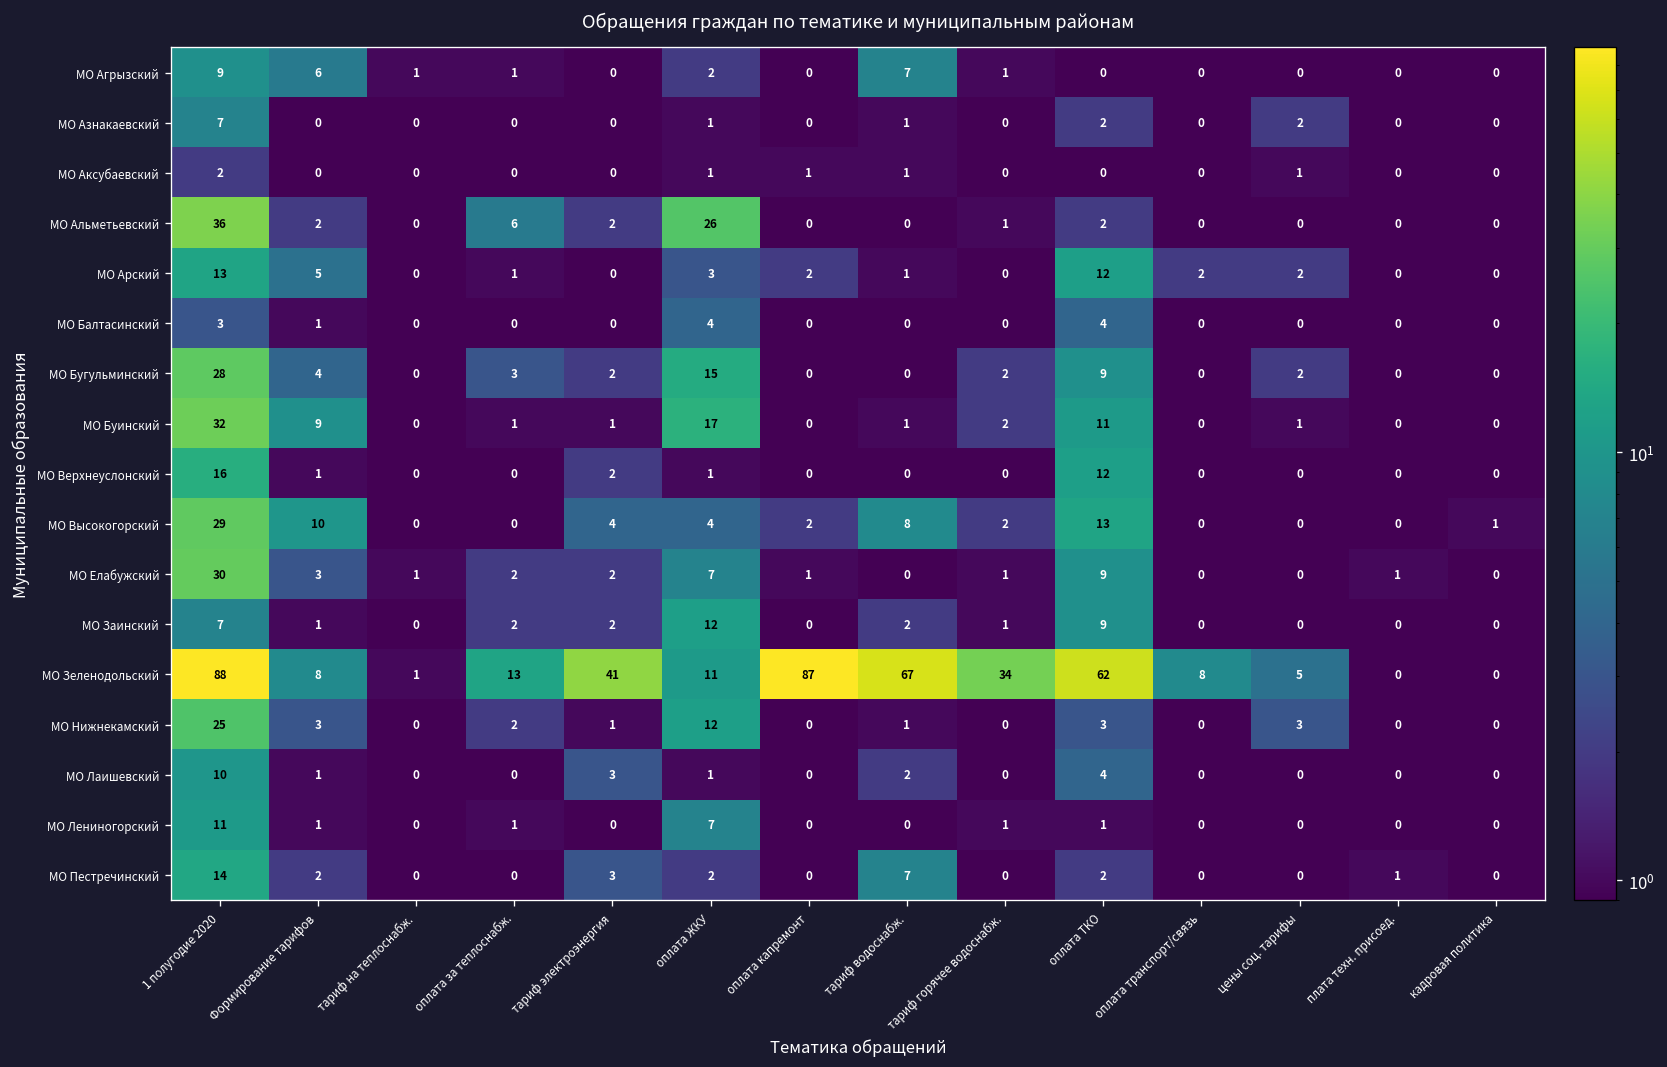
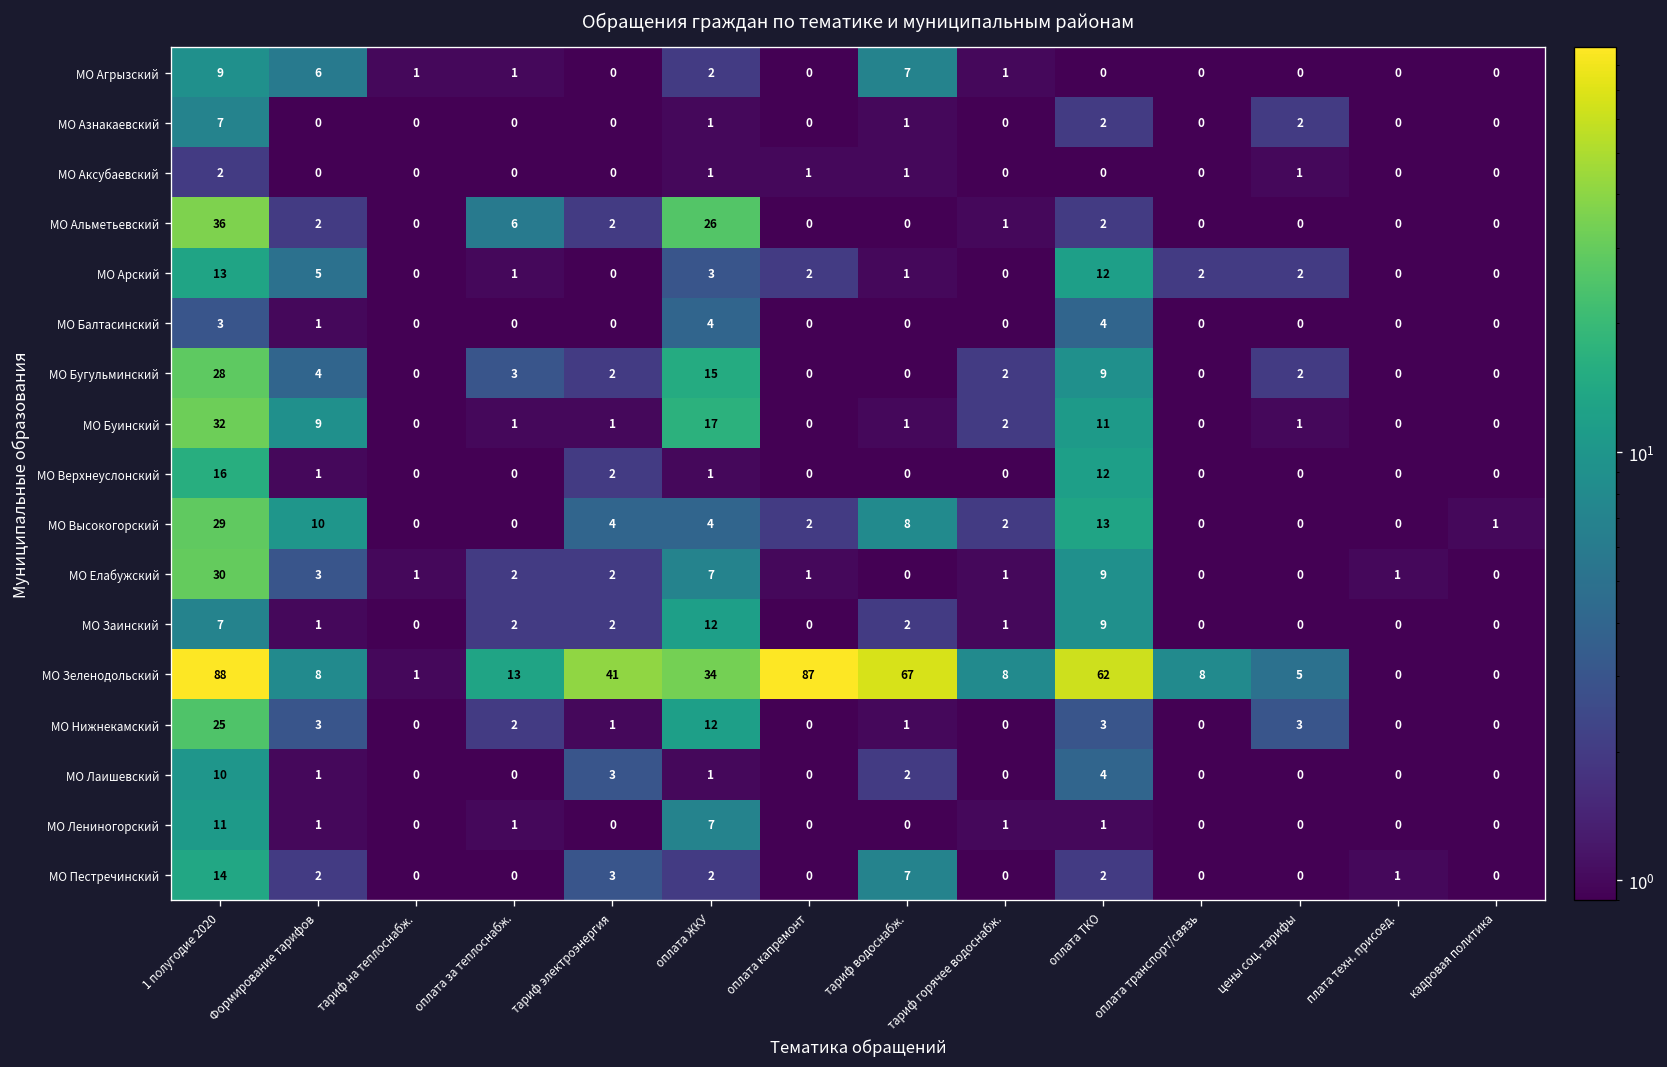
МО Зеленодольский, оплата ЖКУ: 11 -> 34
МО Зеленодольский, тариф горячее водоснабж.: 34 -> 8
